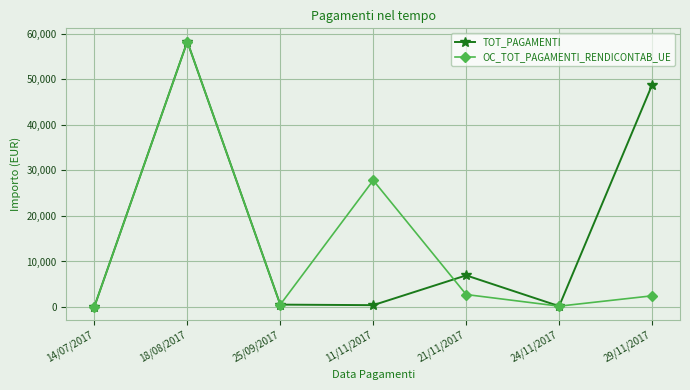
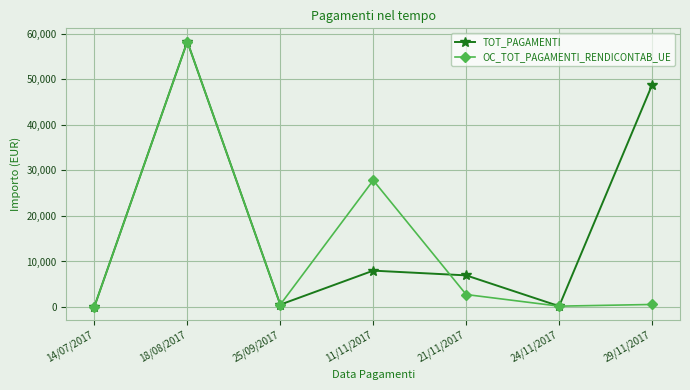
TOT_PAGAMENTI, 11/11/2017: 0 -> 8,000
OC_TOT_PAGAMENTI_RENDICONTAB_UE, 29/11/2017: 2,000 -> 1,000
